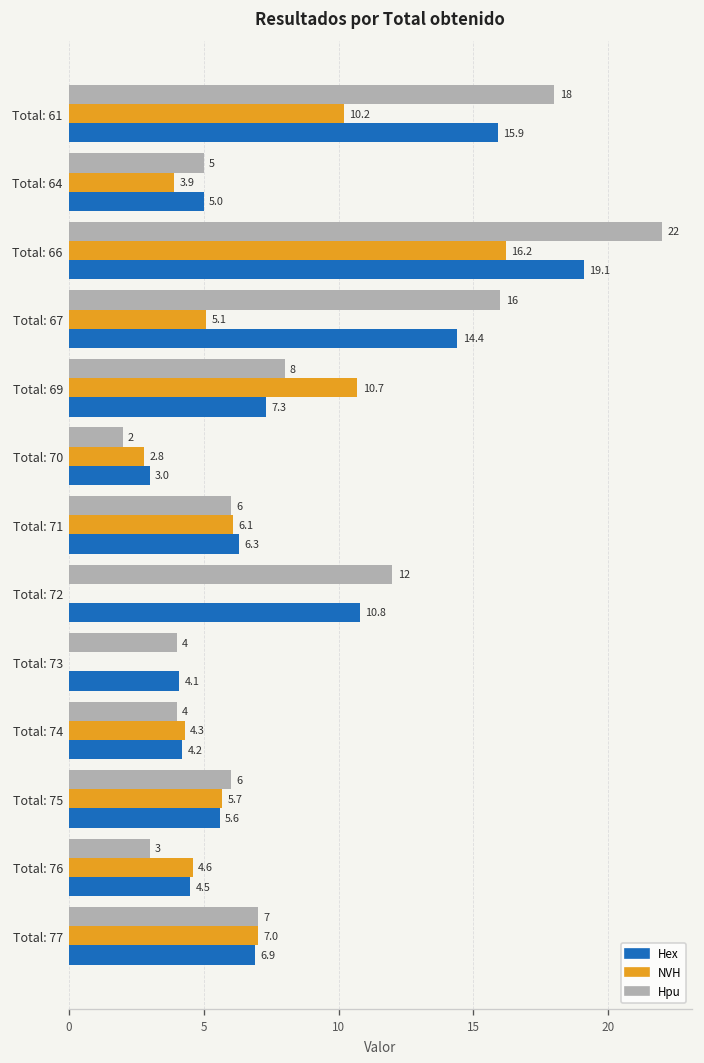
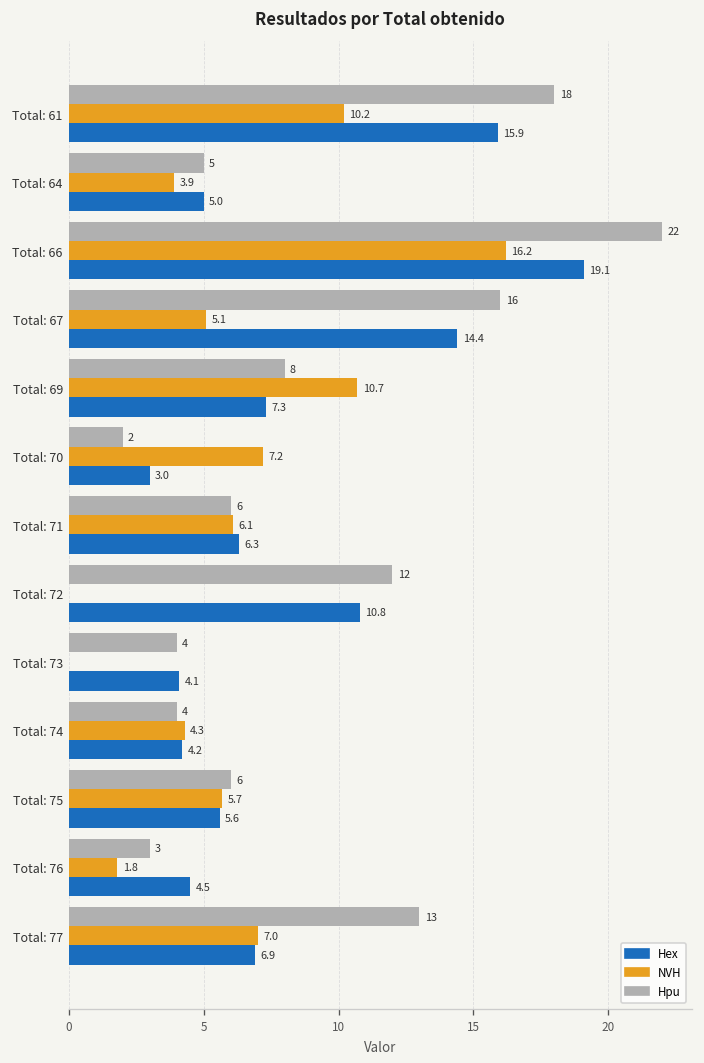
NVH, Total: 70: 2.8 -> 7.2
NVH, Total: 76: 4.6 -> 1.8
Hpu, Total: 77: 7 -> 13
